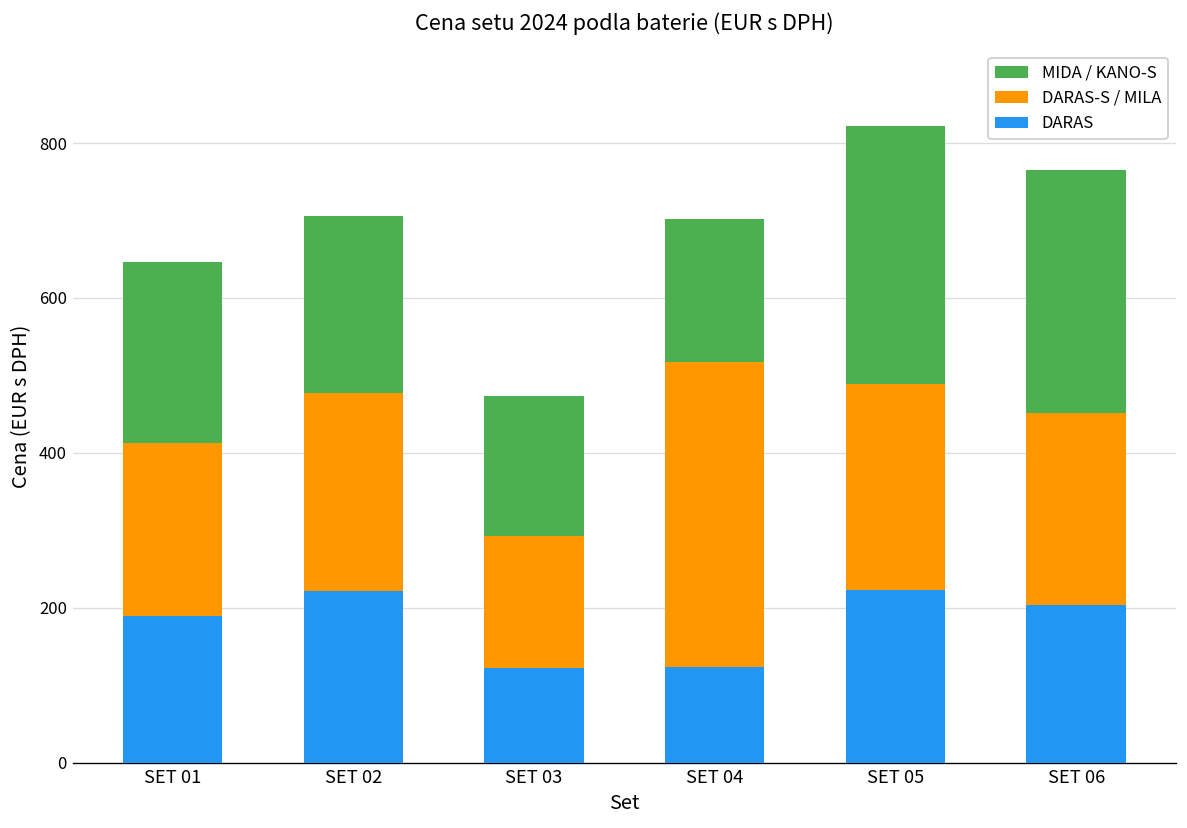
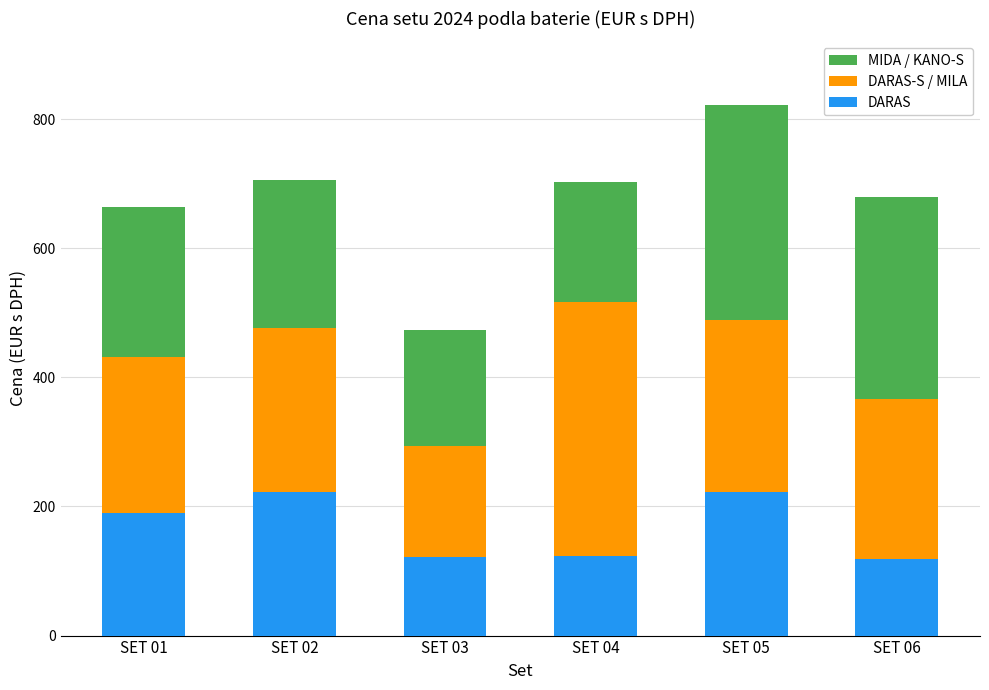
DARAS-S / MILA, SET 01: 220 -> 240
DARAS, SET 06: 200 -> 120
